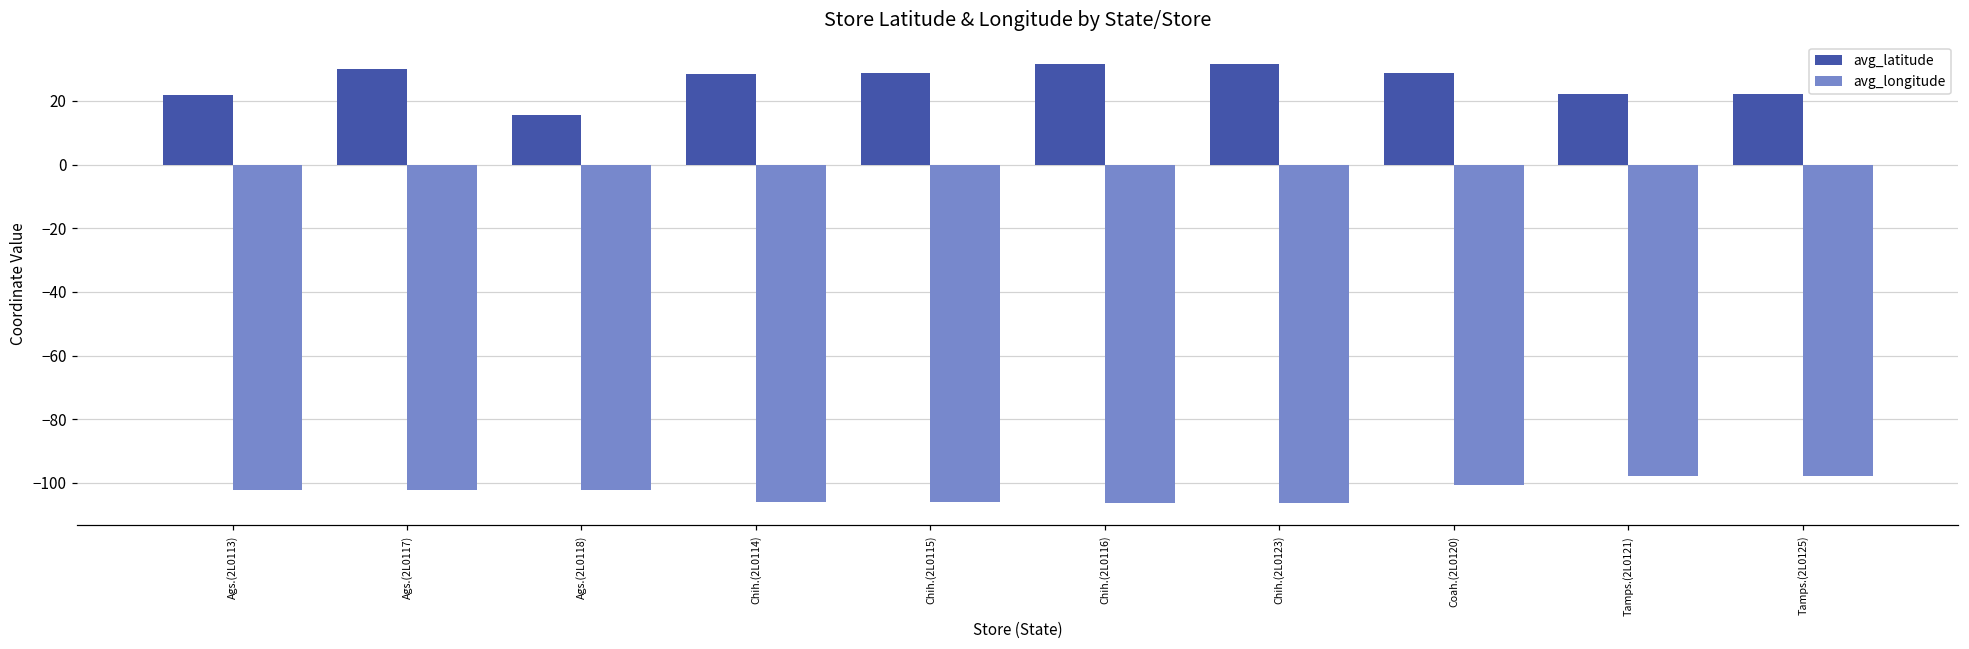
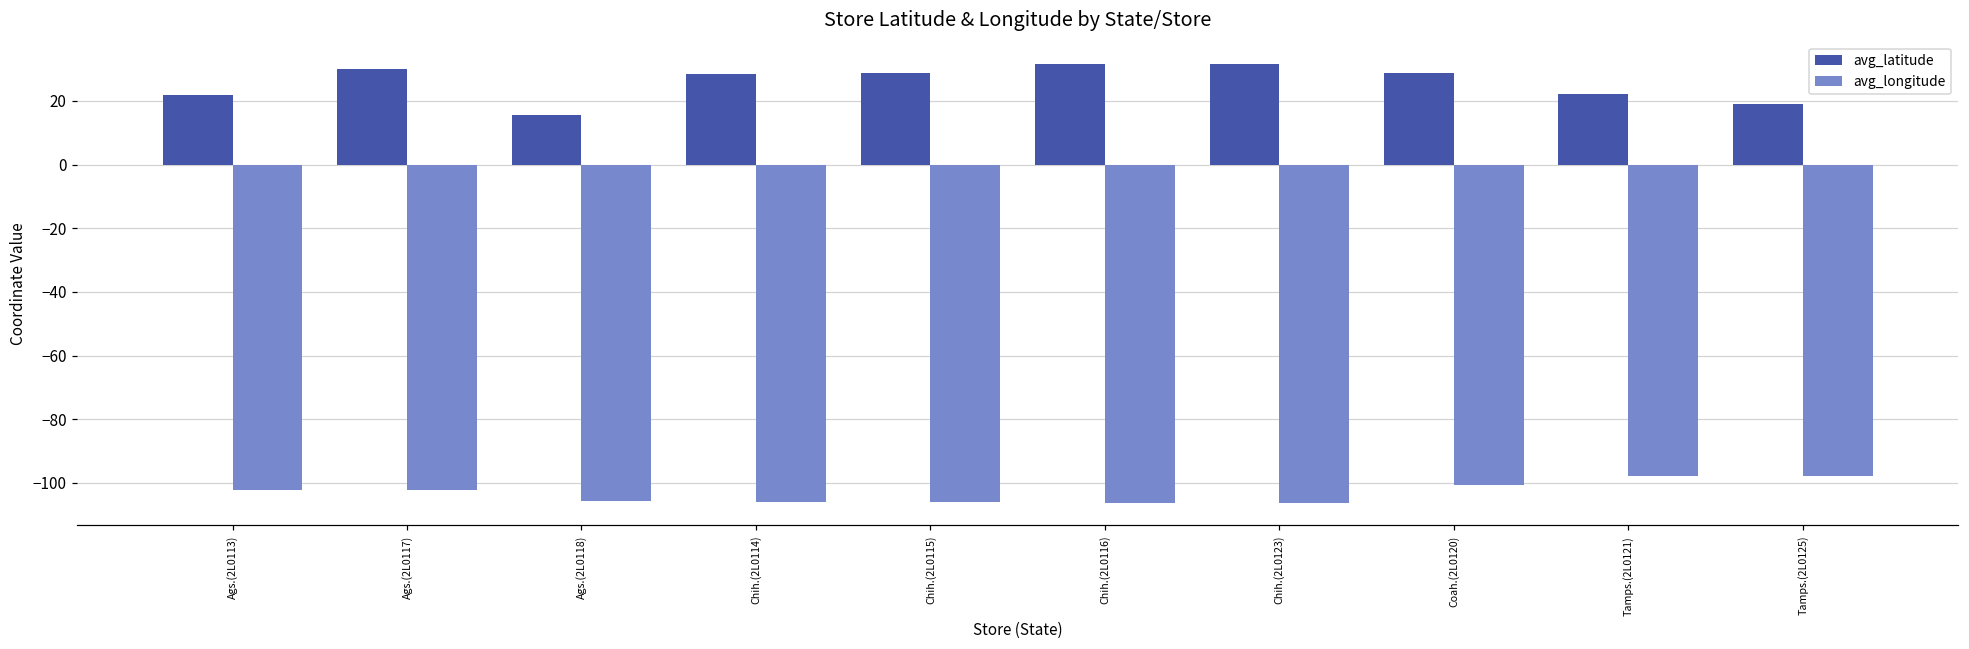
avg_longitude, Ags.(2L0118): -102 -> -106
avg_latitude, Tamps.(2L0125): 22 -> 19
